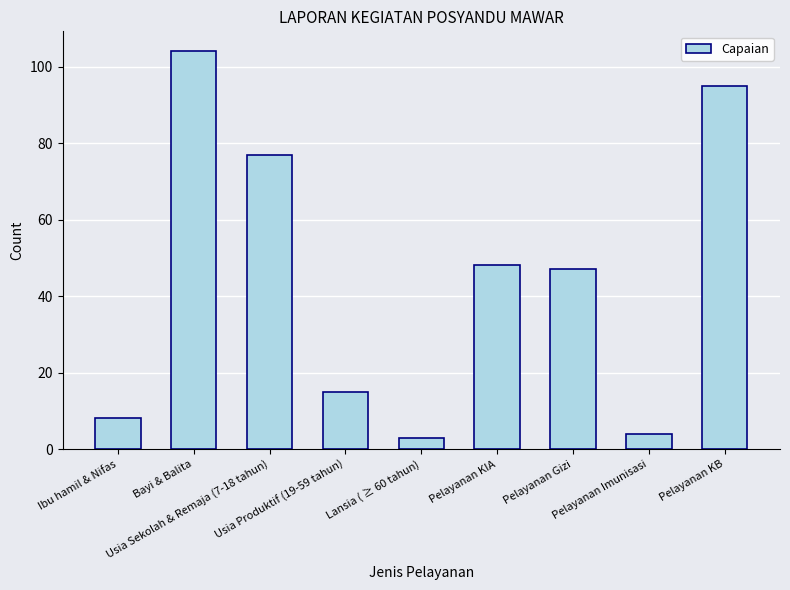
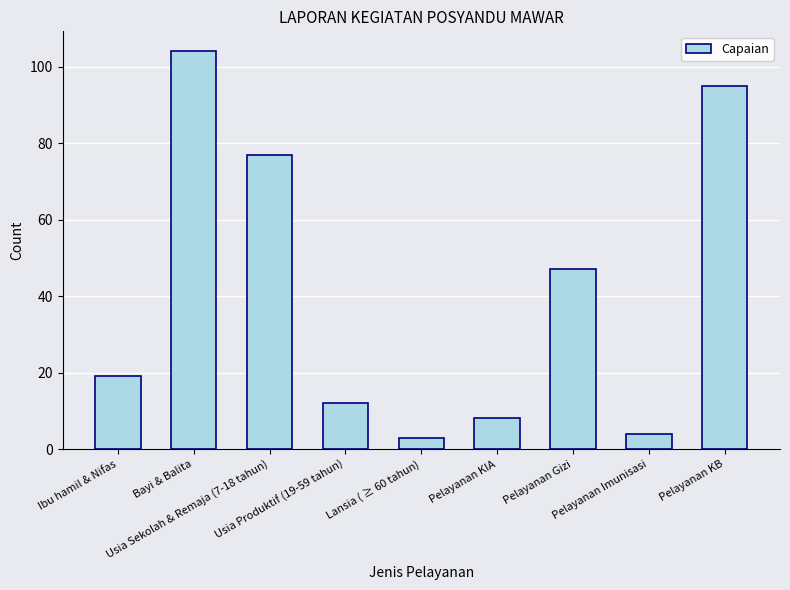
Ibu hamil & Nifas: 8 -> 19
Usia Produktif (19-59 tahun): 15 -> 12
Pelayanan KIA: 48 -> 8
